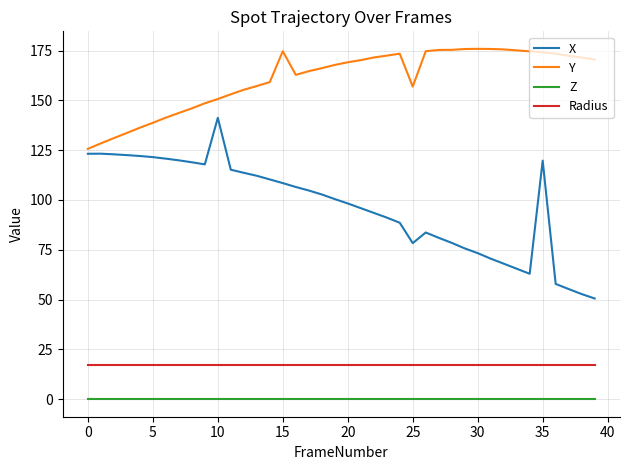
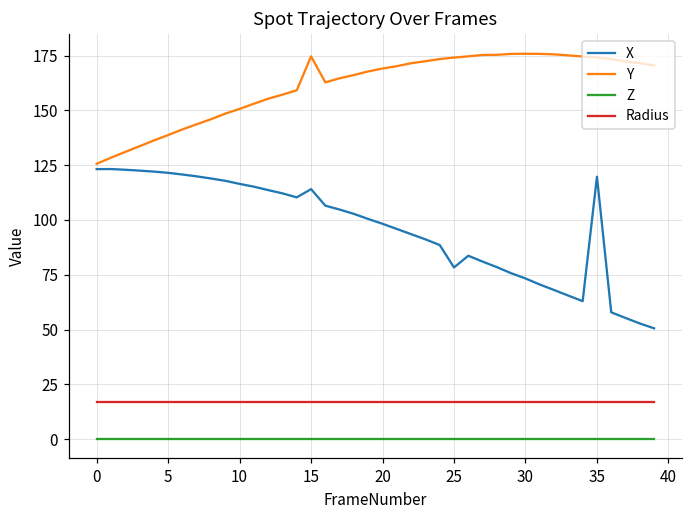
X, 10: 141 -> 116
X, 15: 108 -> 114
Y, 25: 157 -> 174
